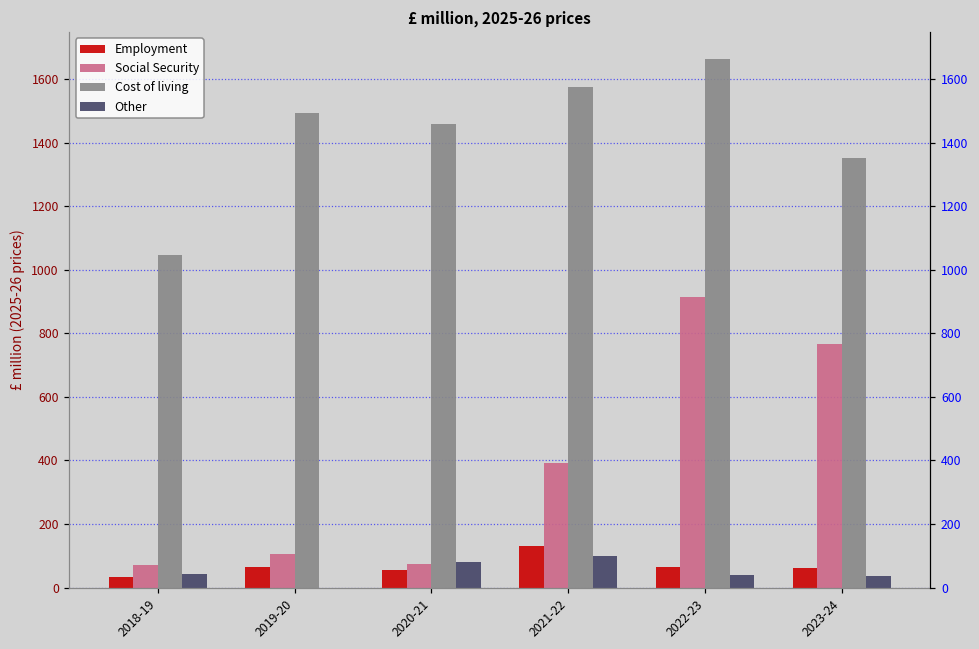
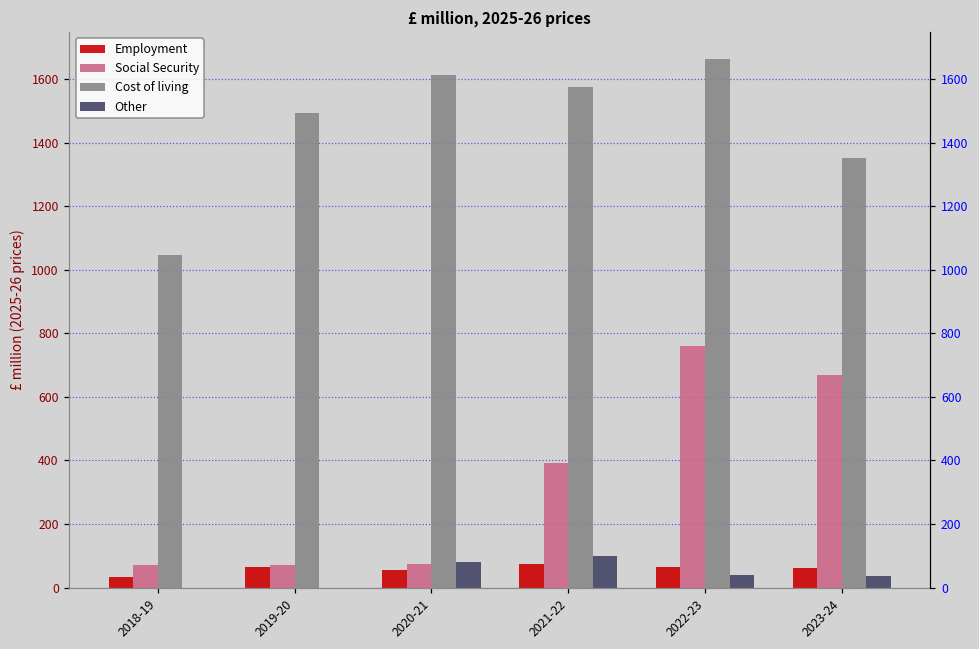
Other, 2018-19: 40 -> 0
Social Security, 2019-20: 110 -> 70
Cost of living, 2020-21: 1460 -> 1610
Employment, 2021-22: 130 -> 70
Social Security, 2022-23: 910 -> 760
Social Security, 2023-24: 770 -> 670
